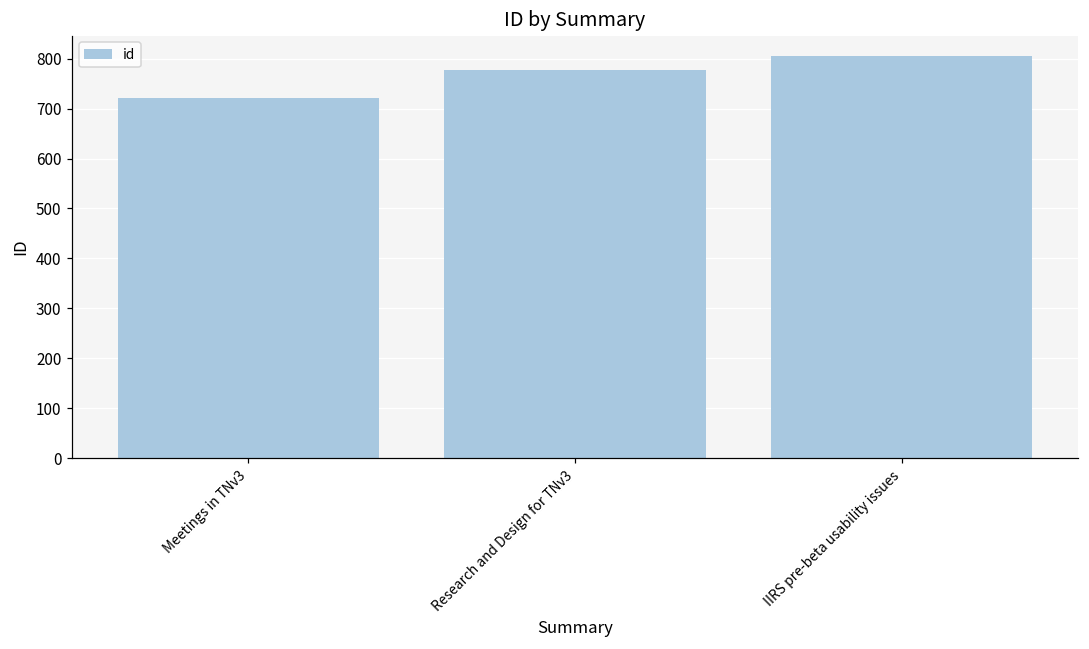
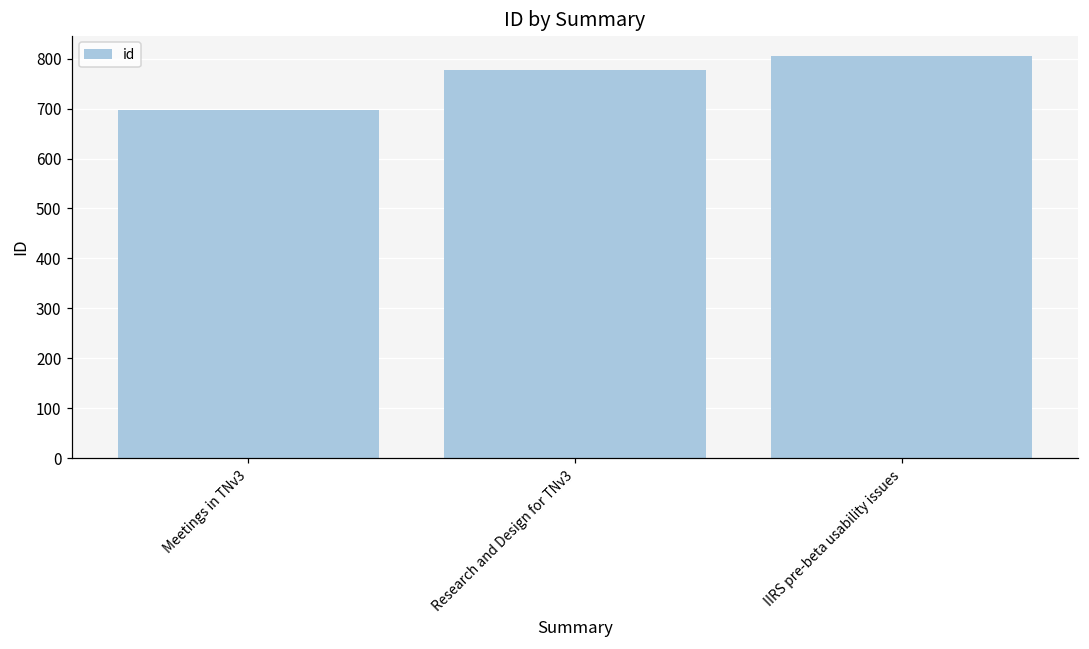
Meetings in TNv3: 720 -> 700
